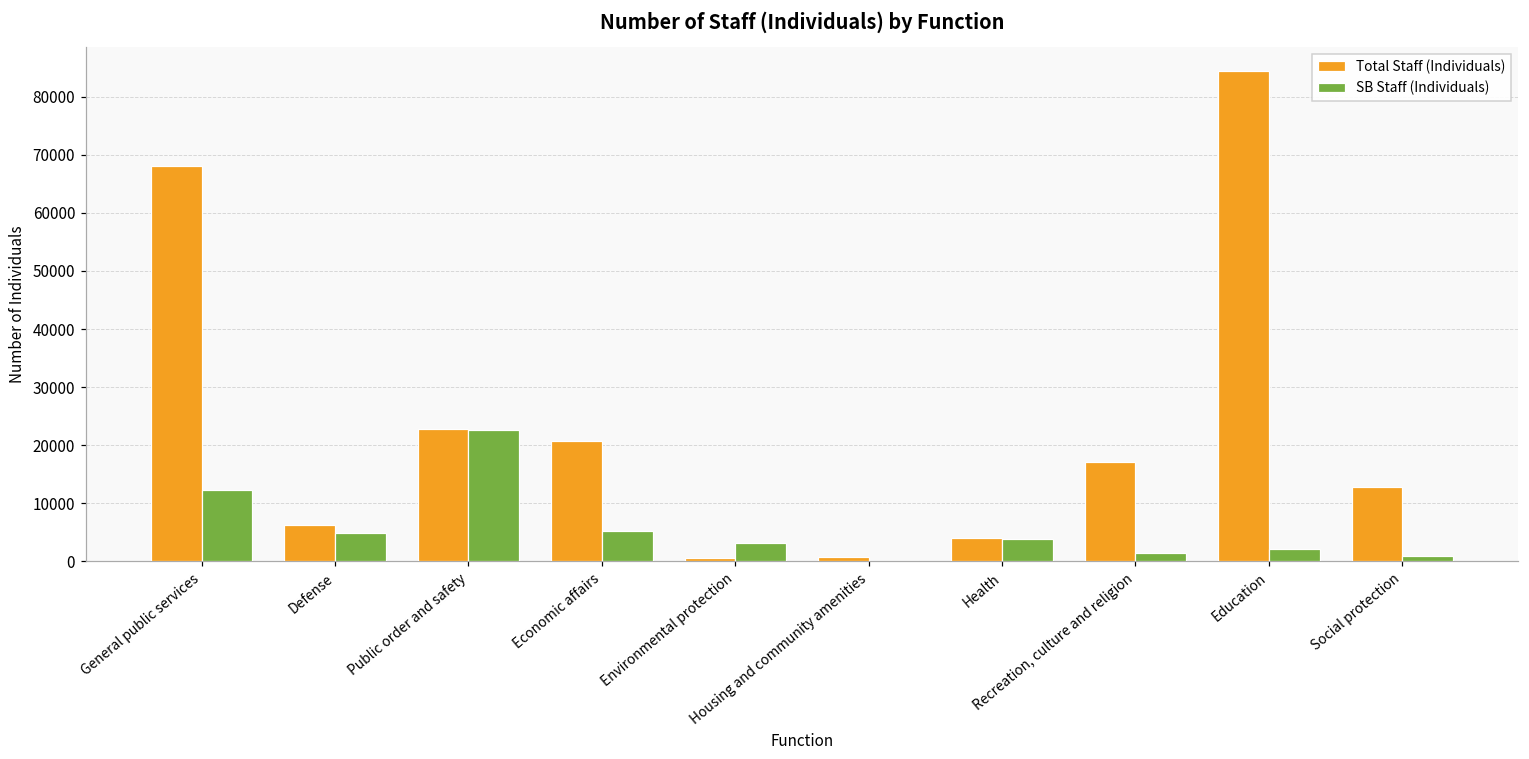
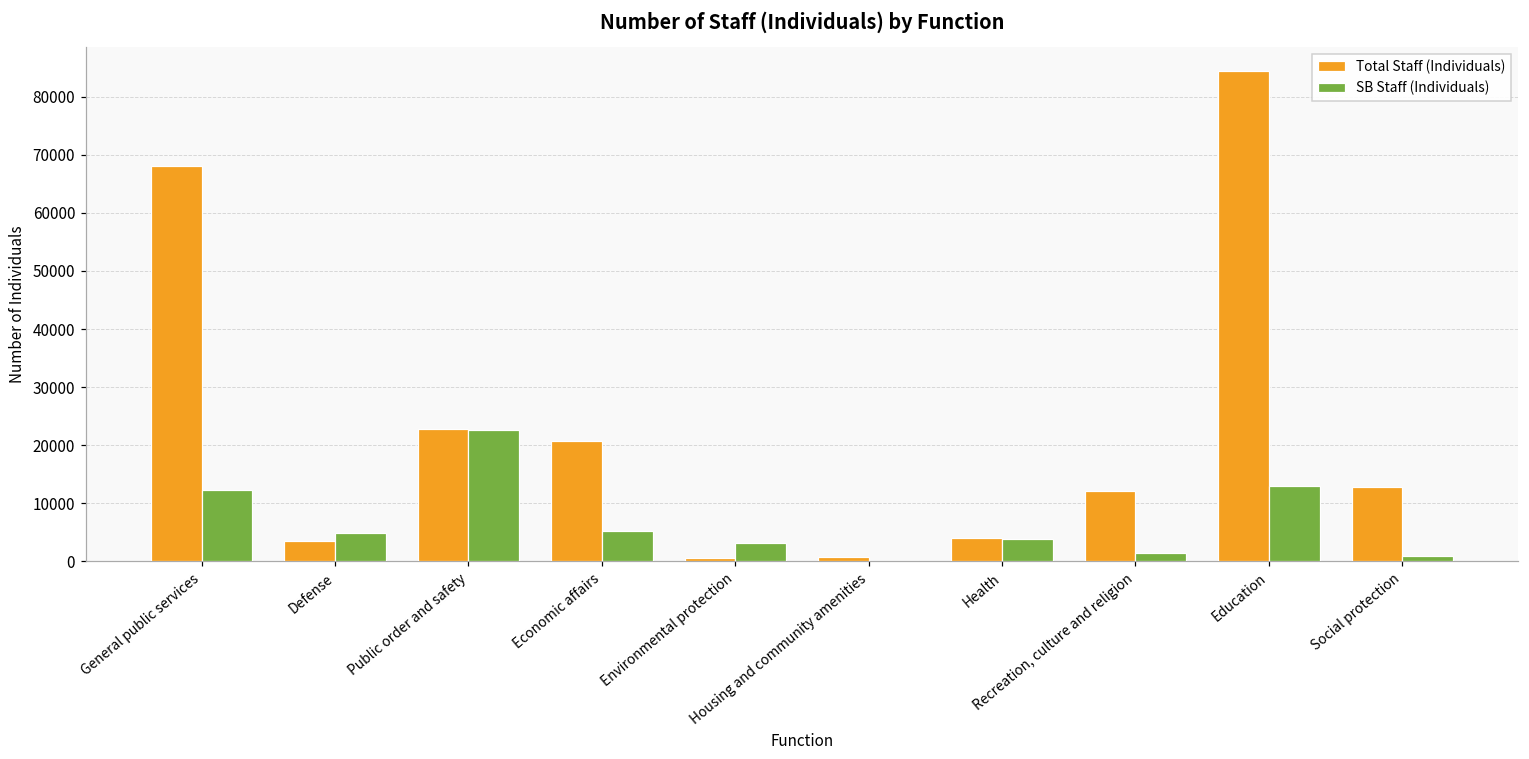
Total Staff (Individuals), Defense: 6000 -> 3000
Total Staff (Individuals), Recreation, culture and religion: 17000 -> 12000
SB Staff (Individuals), Education: 2000 -> 13000
